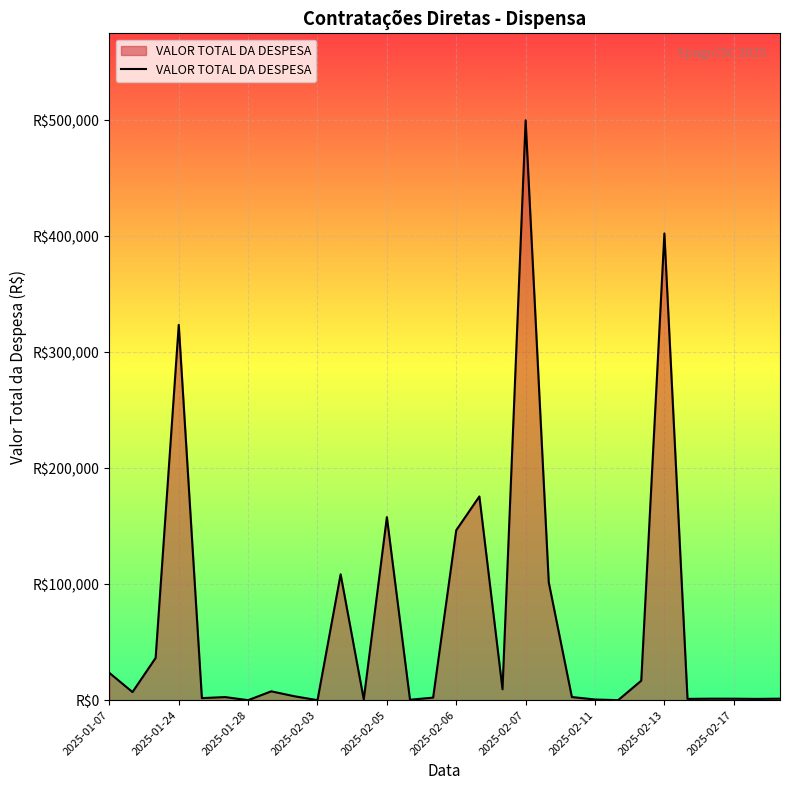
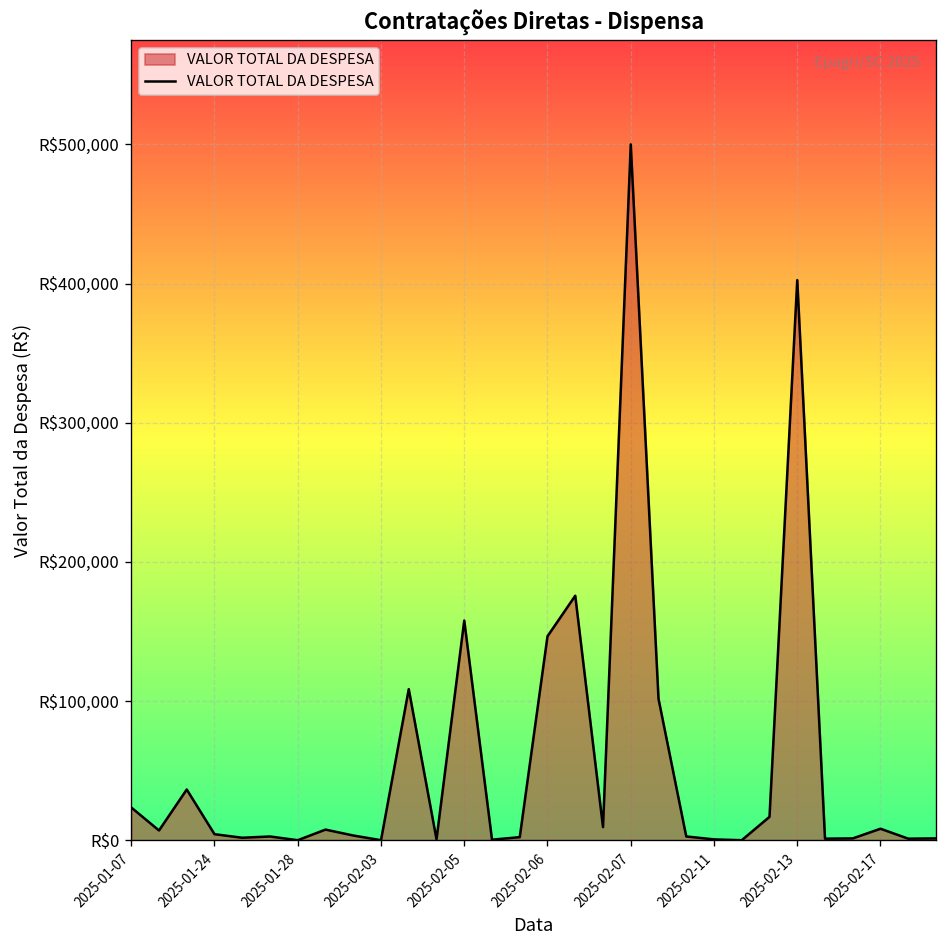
2025-01-24: R$324,000 -> R$4,000
2025-02-17: R$1,000 -> R$8,000
